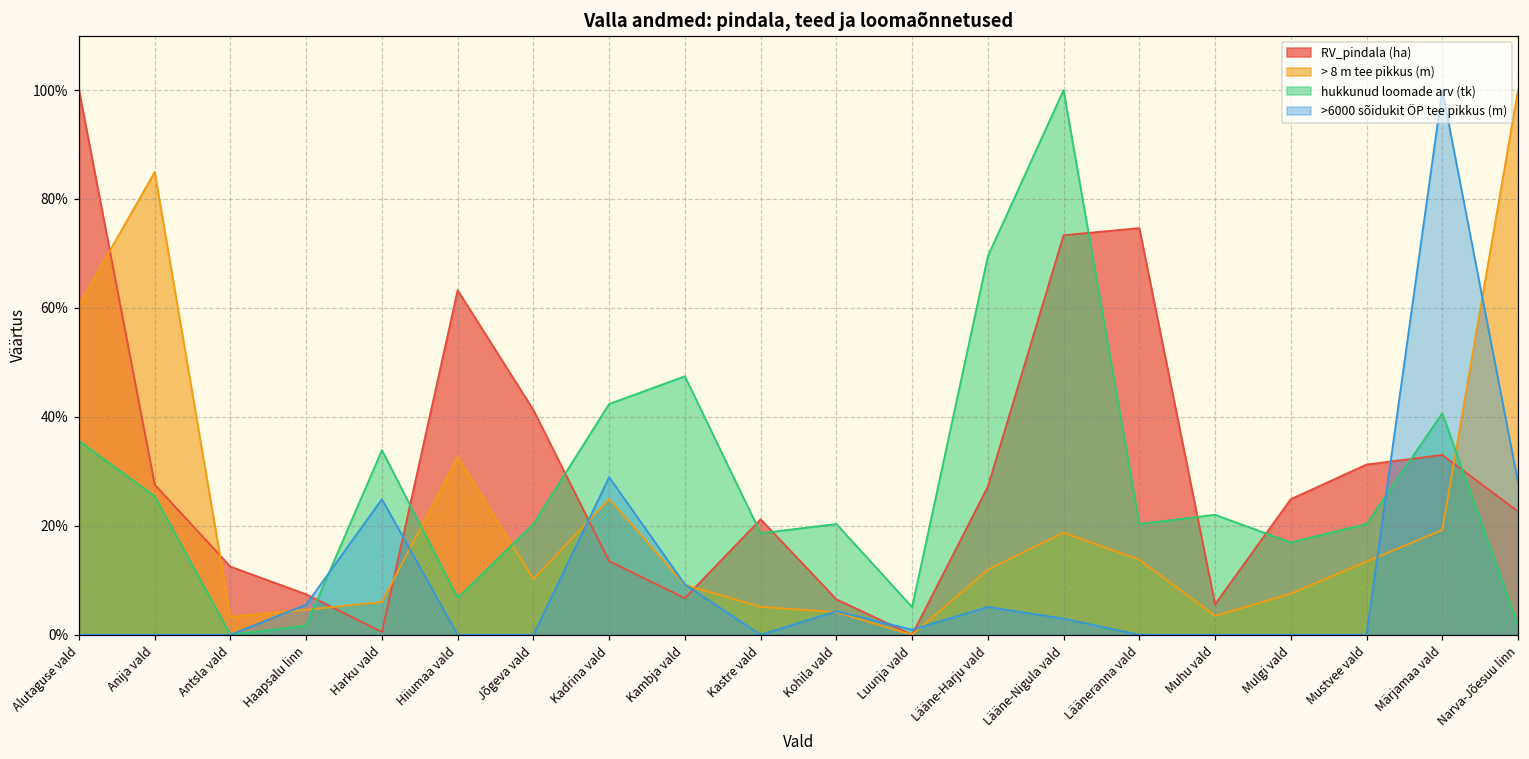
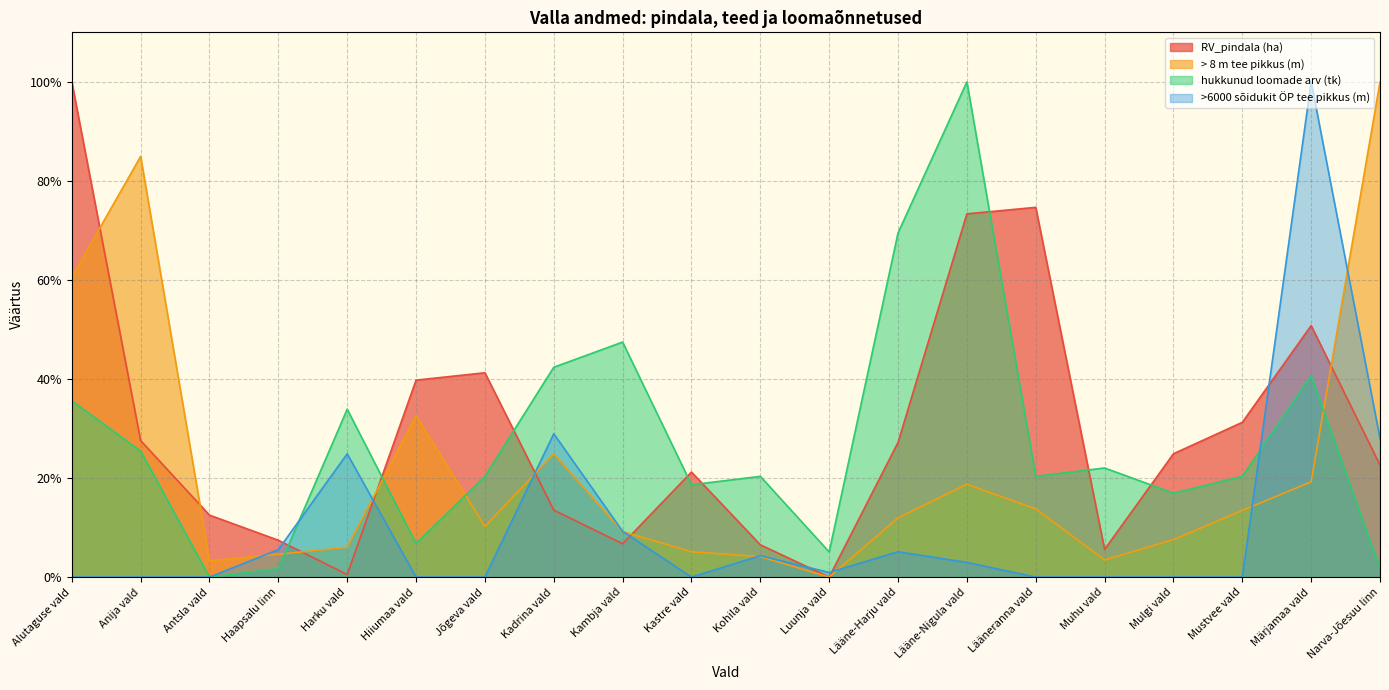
RV_pindala (ha), Hiiumaa vald: 63% -> 40%
RV_pindala (ha), Märjamaa vald: 33% -> 51%
